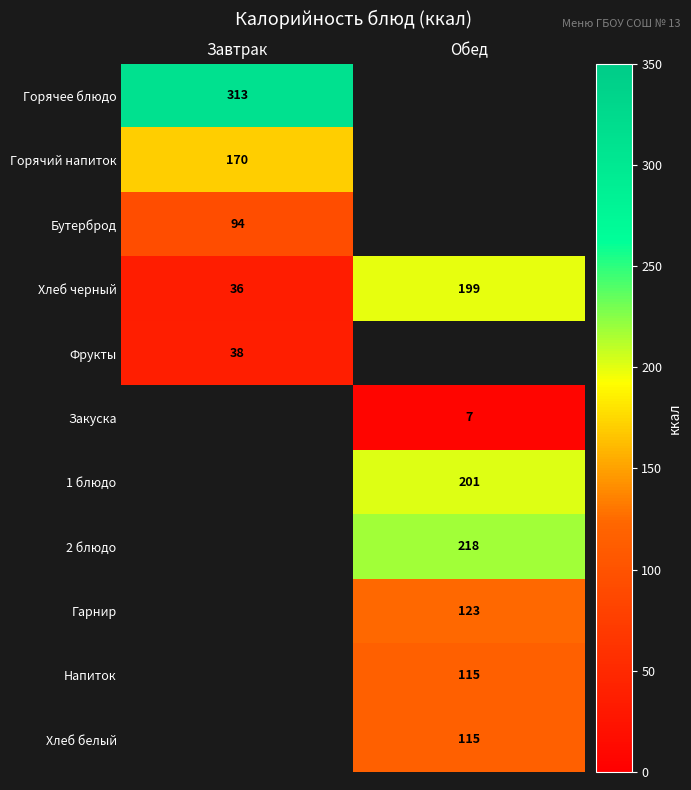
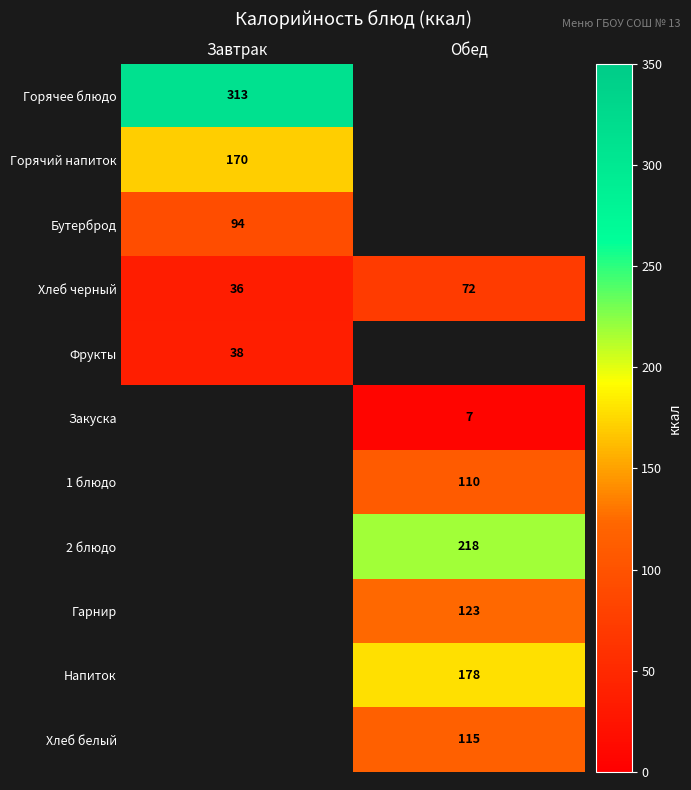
Хлеб черный, Обед: 199 -> 72
1 блюдо, Обед: 201 -> 110
Напиток, Обед: 115 -> 178
